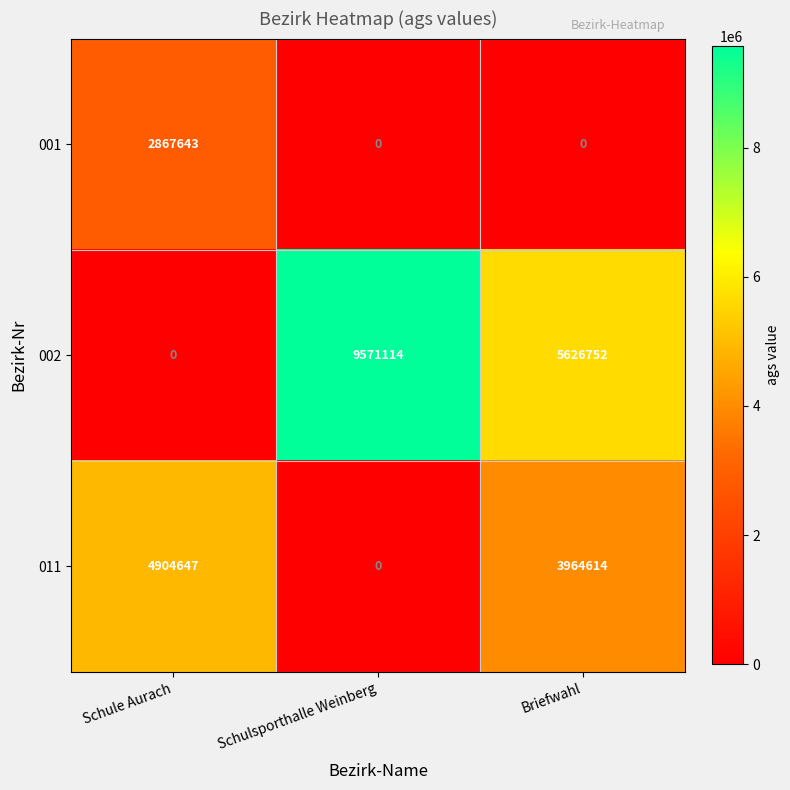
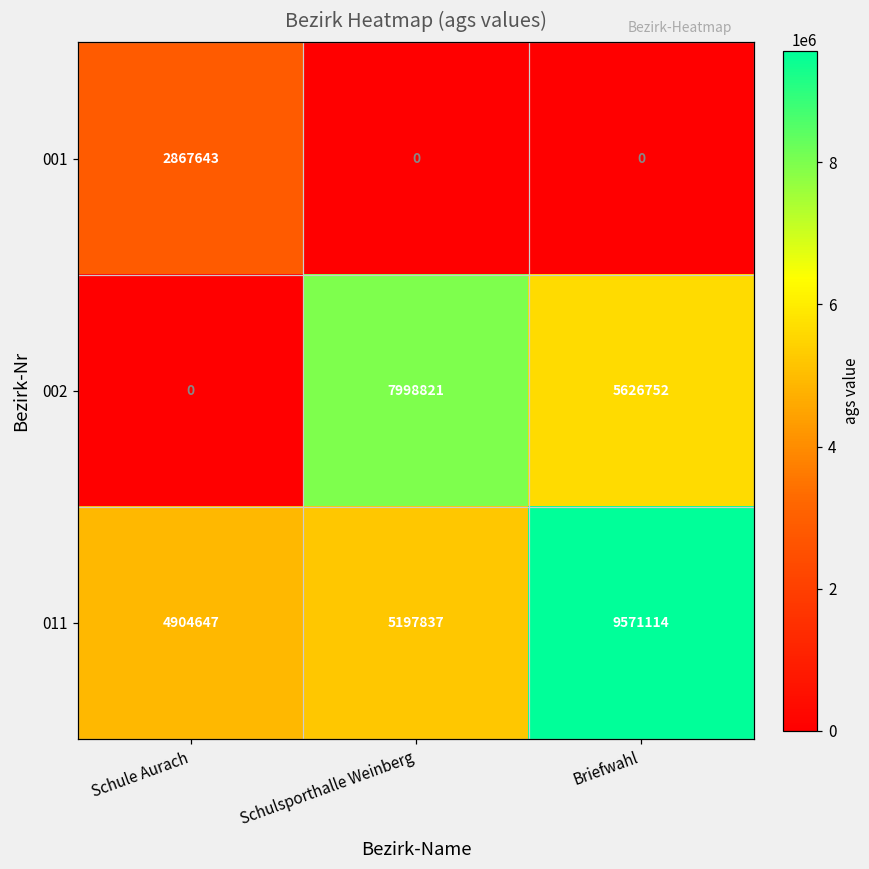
002, Schulsporthalle Weinberg: 9571114 -> 7998821
011, Schulsporthalle Weinberg: 0 -> 5197837
011, Briefwahl: 3964614 -> 9571114
